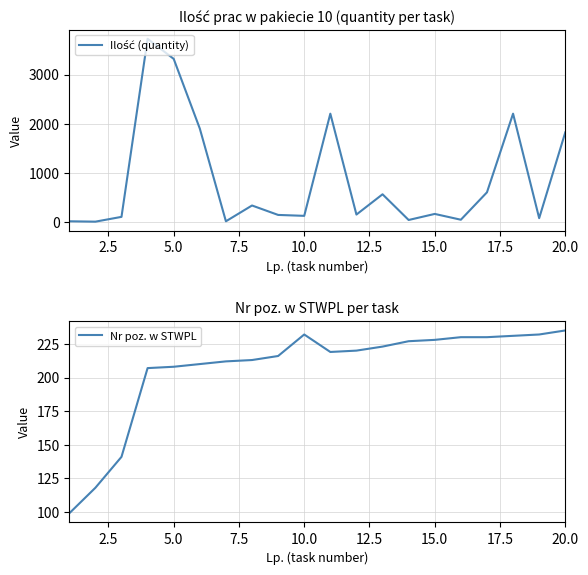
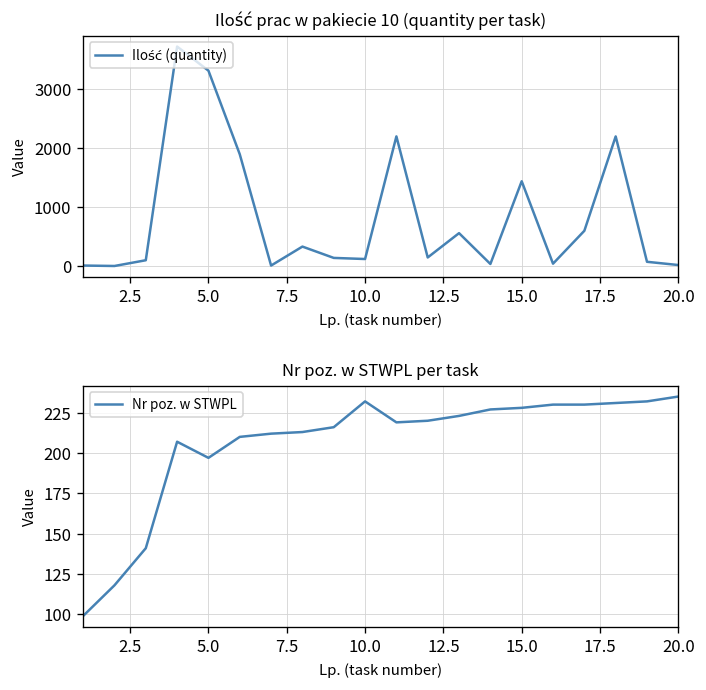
Ilość prac w pakiecie 10 (quantity per task), 15.0: 200 -> 1400
Ilość prac w pakiecie 10 (quantity per task), 20.0: 1800 -> 0
Nr poz. w STWPL per task, 5.0: 208 -> 197
